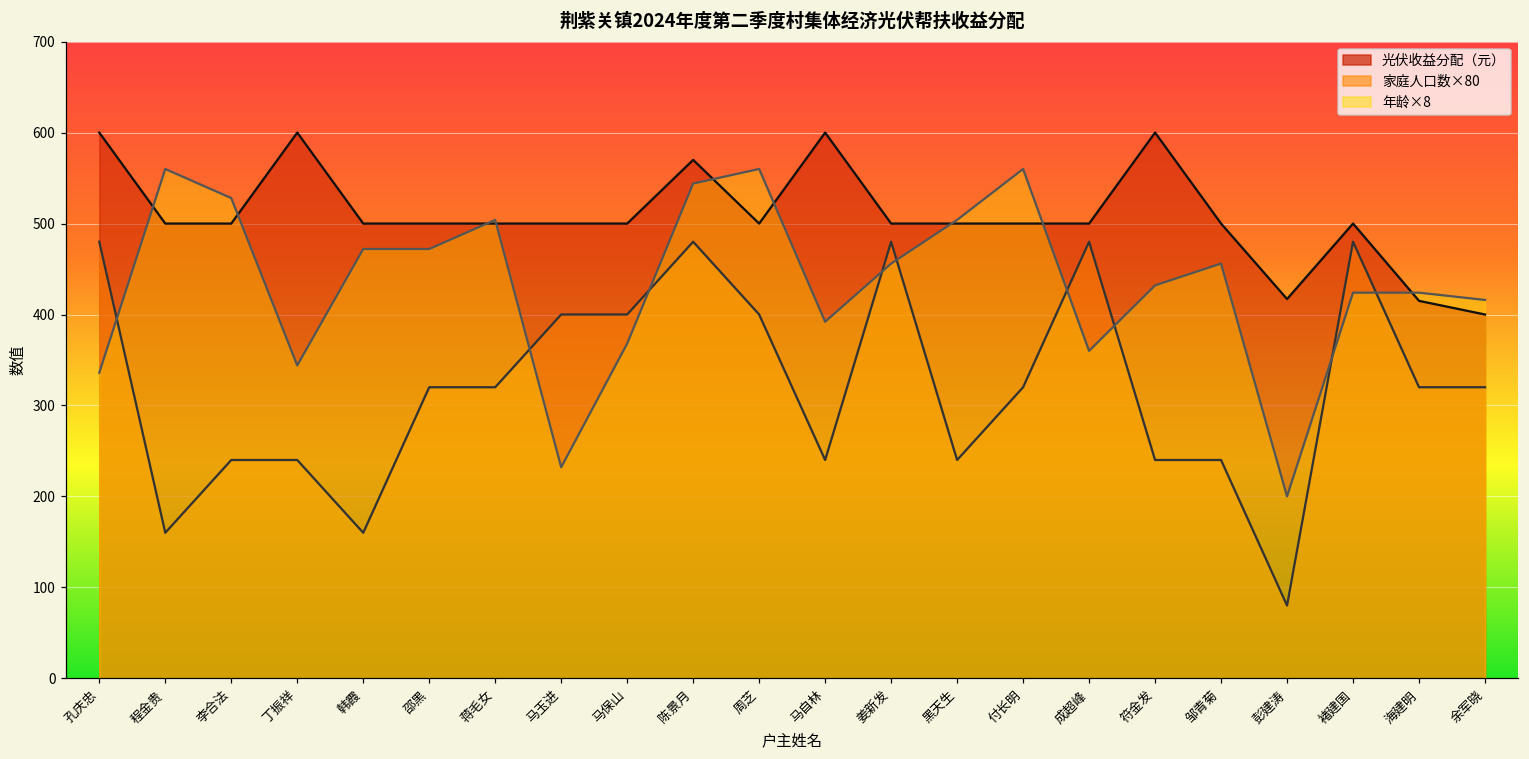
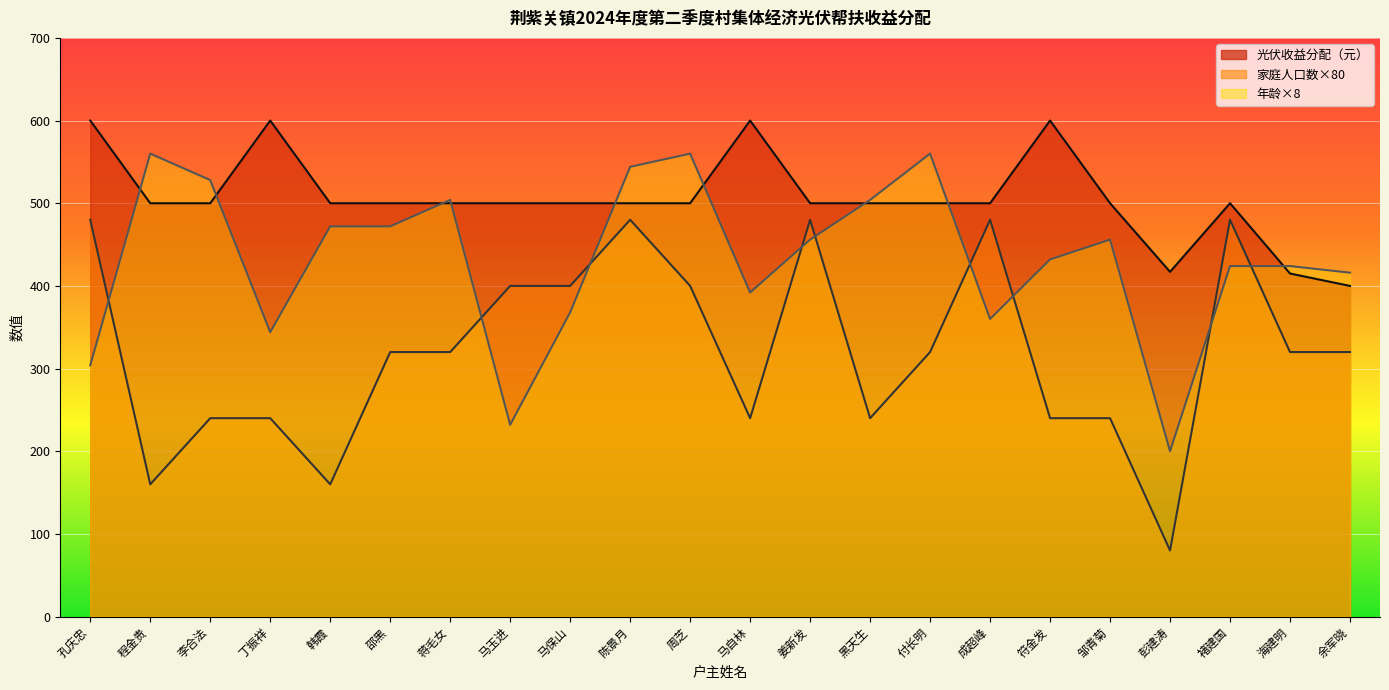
年龄×8, 孔庆忠: 340 -> 300
光伏收益分配（元）, 陈景月: 570 -> 500
